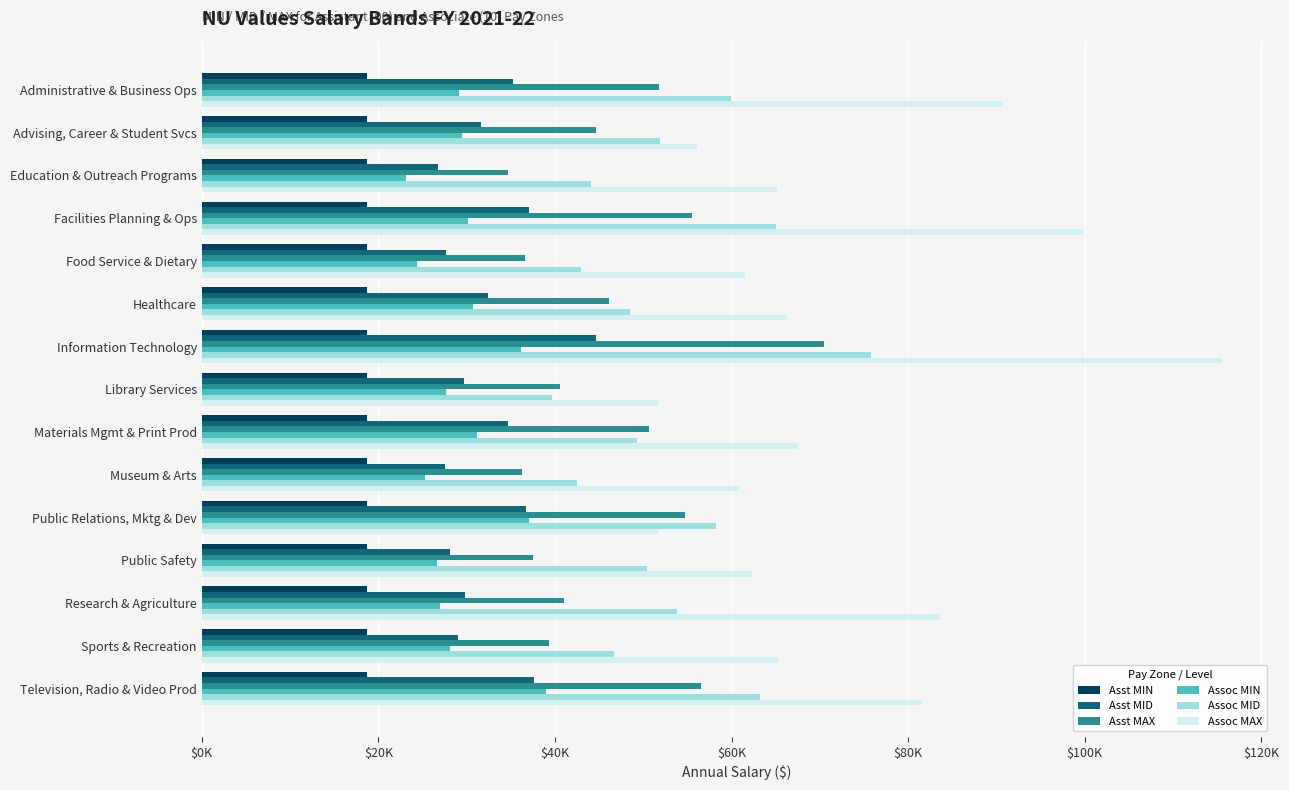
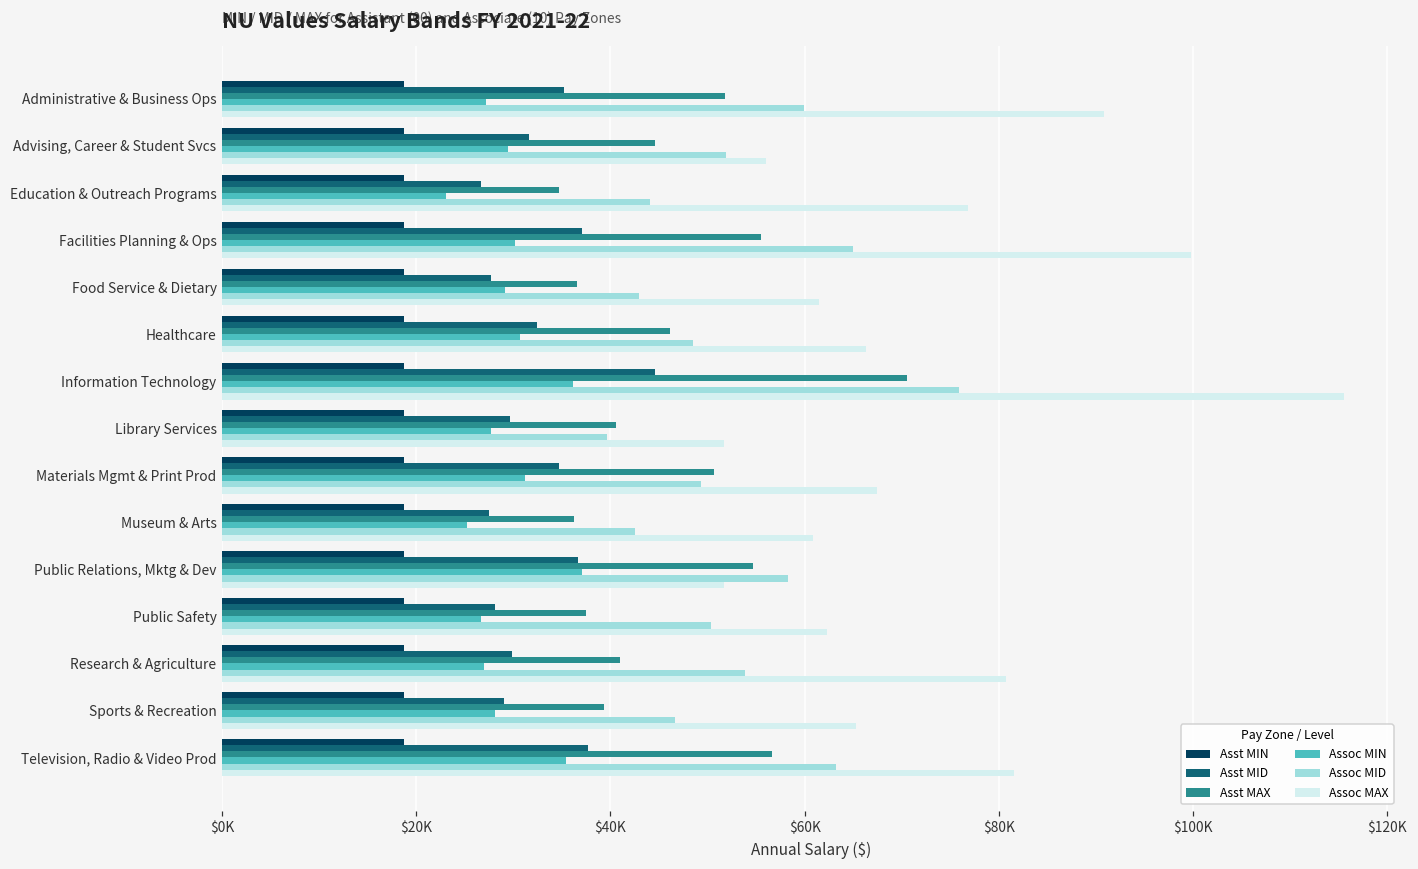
Assoc MIN, Administrative & Business Ops: $29000 -> $27000
Assoc MAX, Education & Outreach Programs: $65000 -> $77000
Assoc MIN, Food Service & Dietary: $24000 -> $29000
Assoc MAX, Research & Agriculture: $84000 -> $81000
Assoc MIN, Television, Radio & Video Prod: $39000 -> $35000
